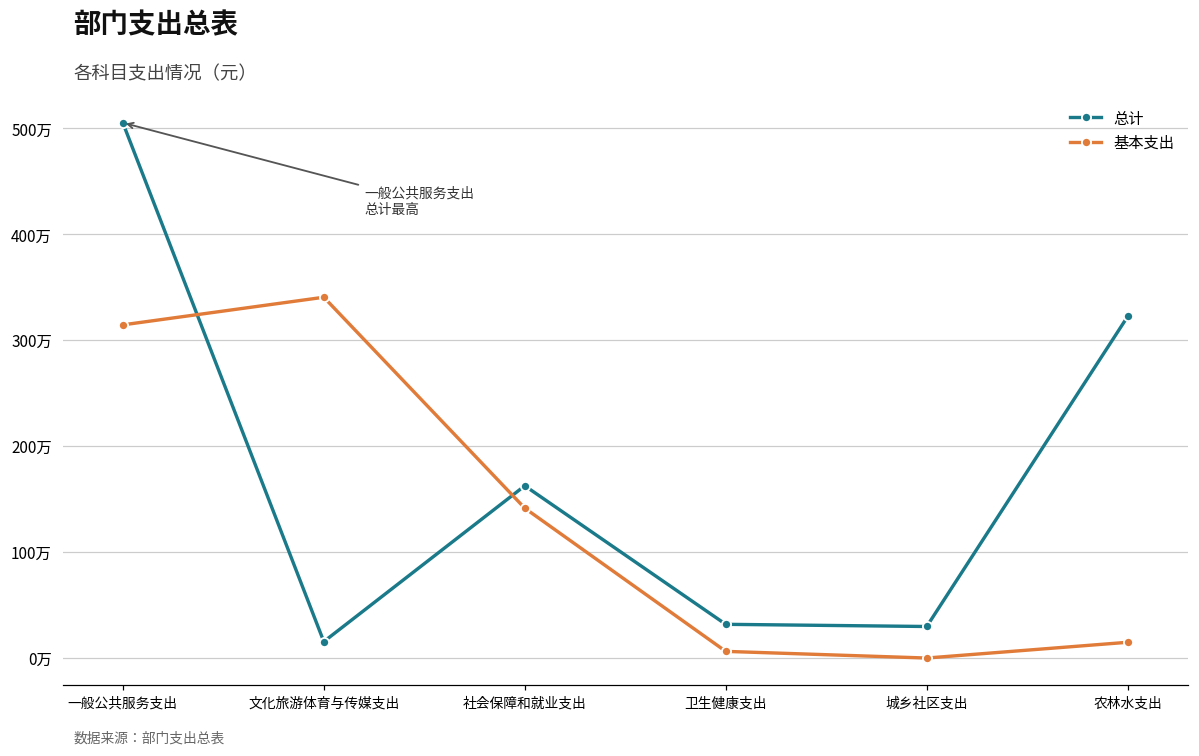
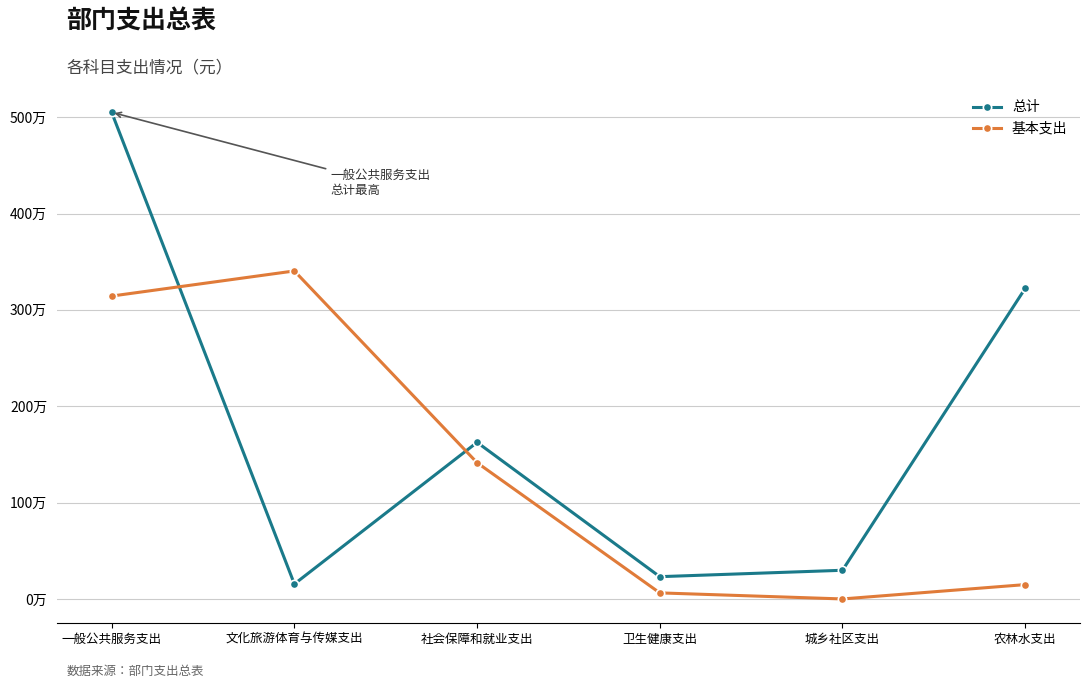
总计, 卫生健康支出: 30万 -> 20万
